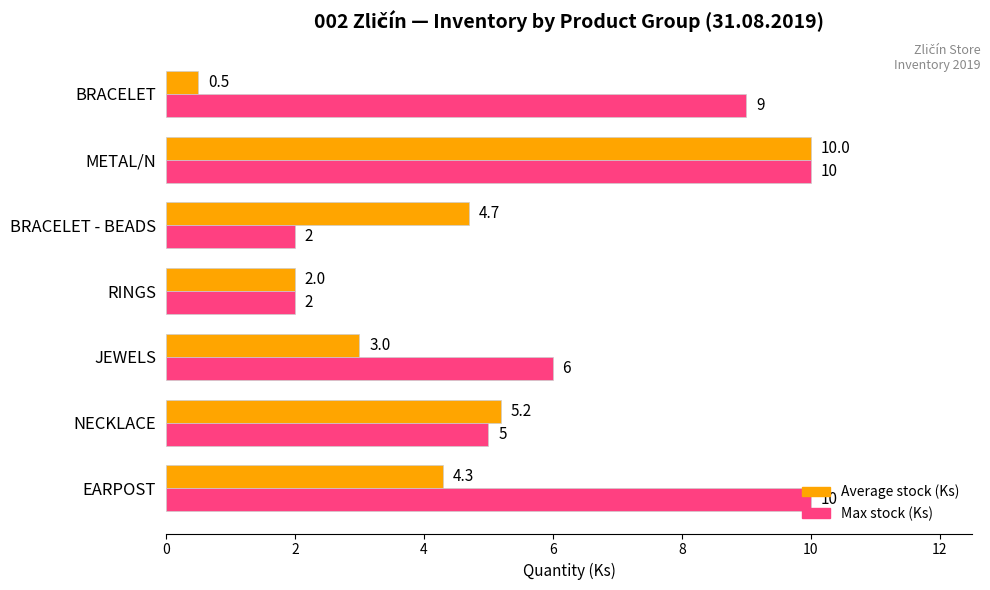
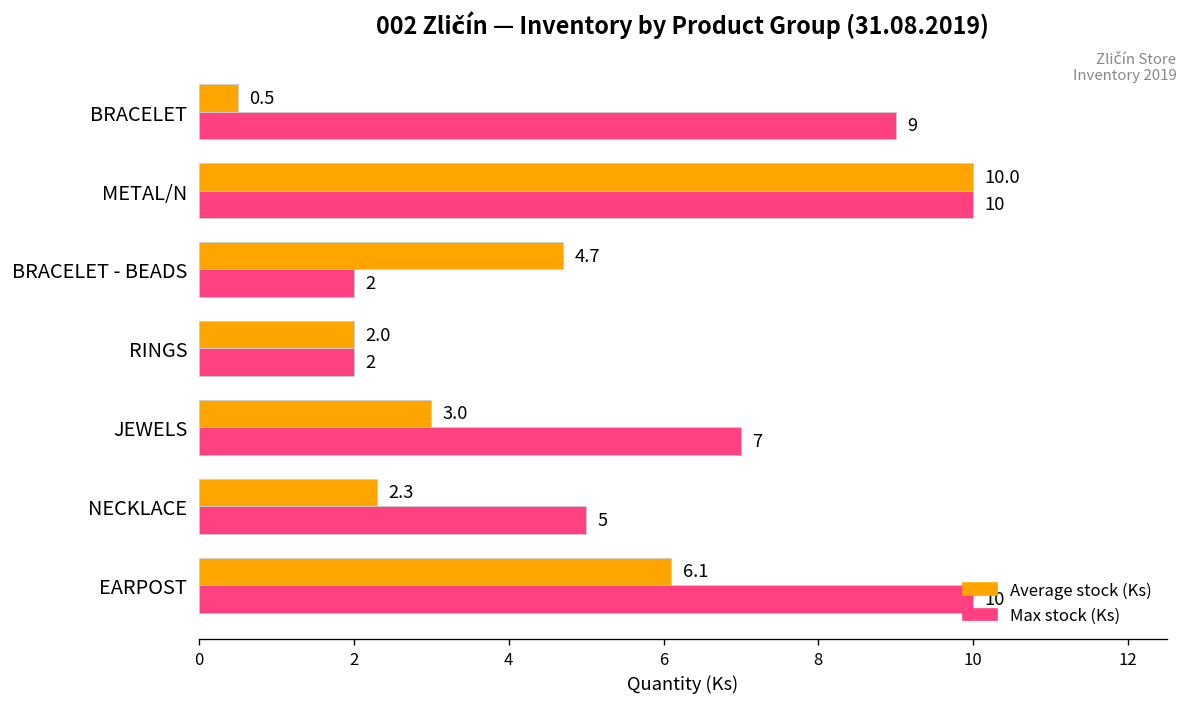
Max stock (Ks), JEWELS: 6 -> 7
Average stock (Ks), NECKLACE: 5.2 -> 2.3
Average stock (Ks), EARPOST: 4.3 -> 6.1
